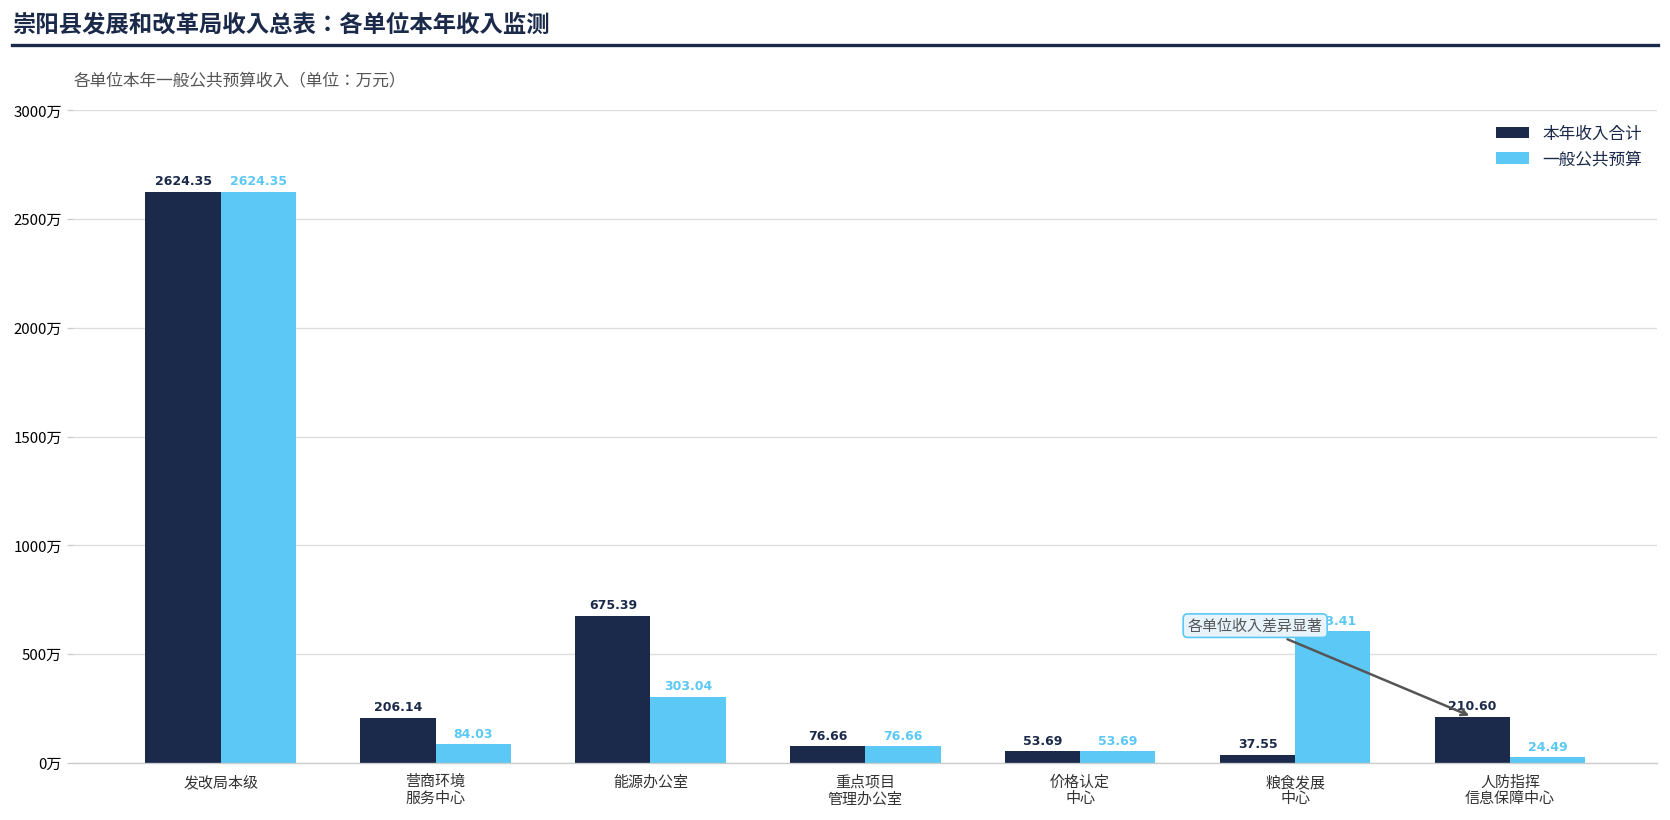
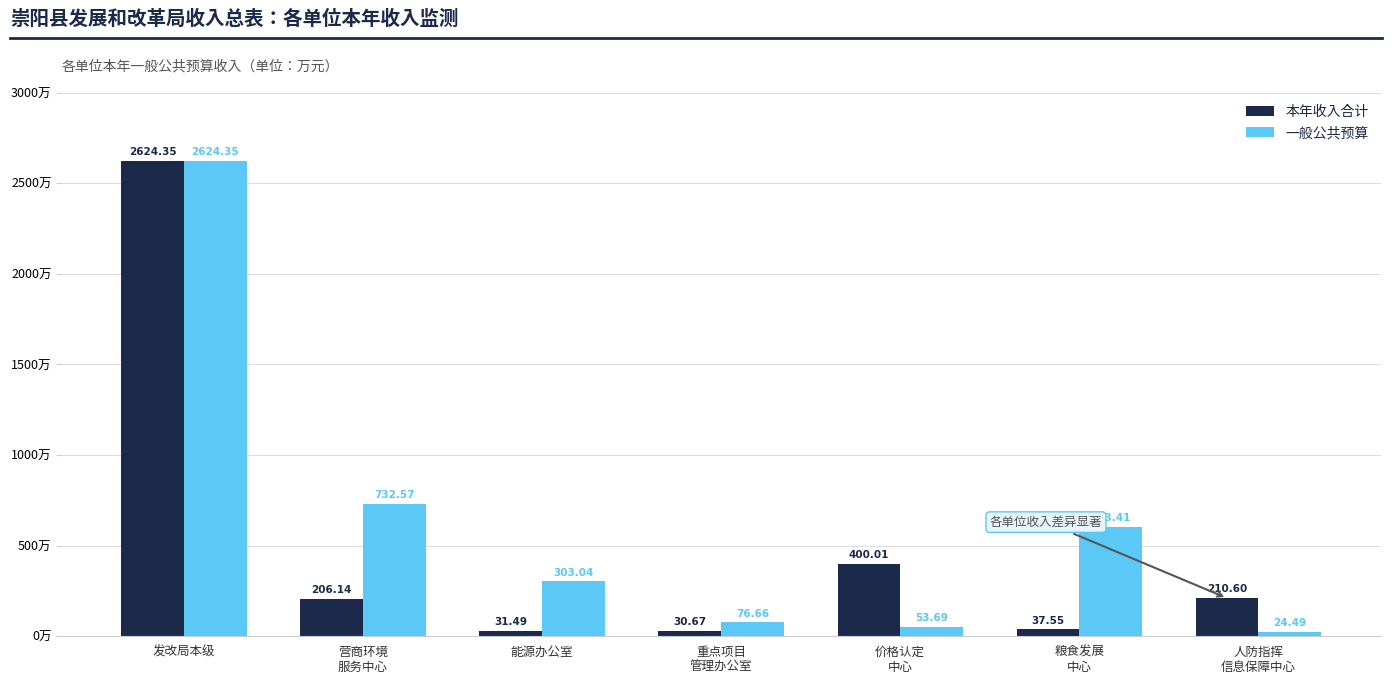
一般公共预算, 营商环境 服务中心: 84.03 -> 732.57
本年收入合计, 能源办公室: 675.39 -> 31.49
本年收入合计, 重点项目 管理办公室: 76.66 -> 30.67
本年收入合计, 价格认定 中心: 53.69 -> 400.01
